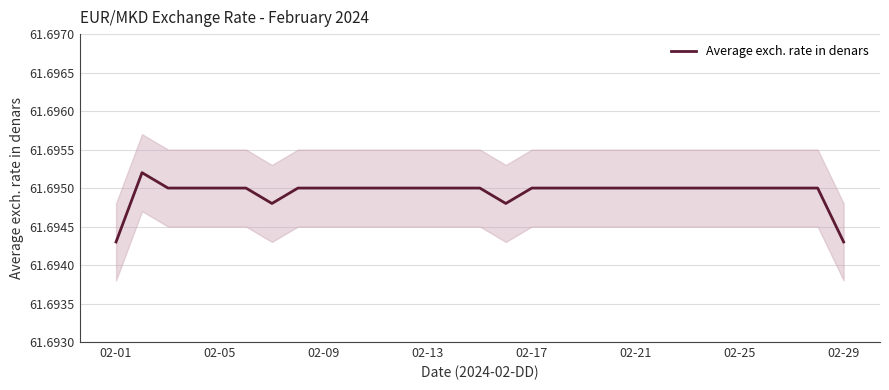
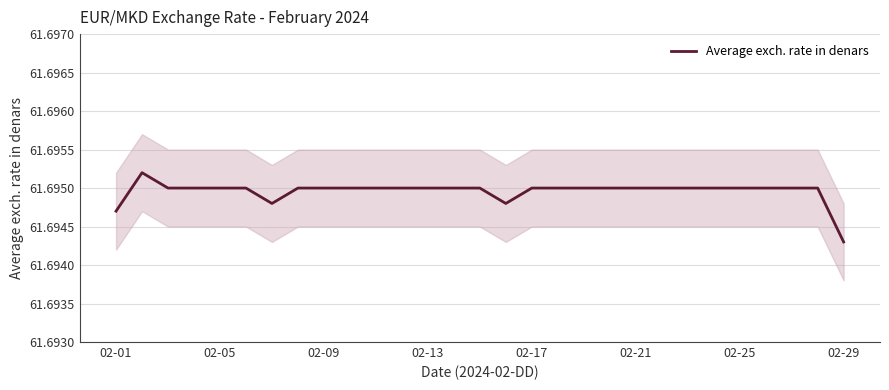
Average exch. rate in denars, 02-01: 61.6943 -> 61.6947
